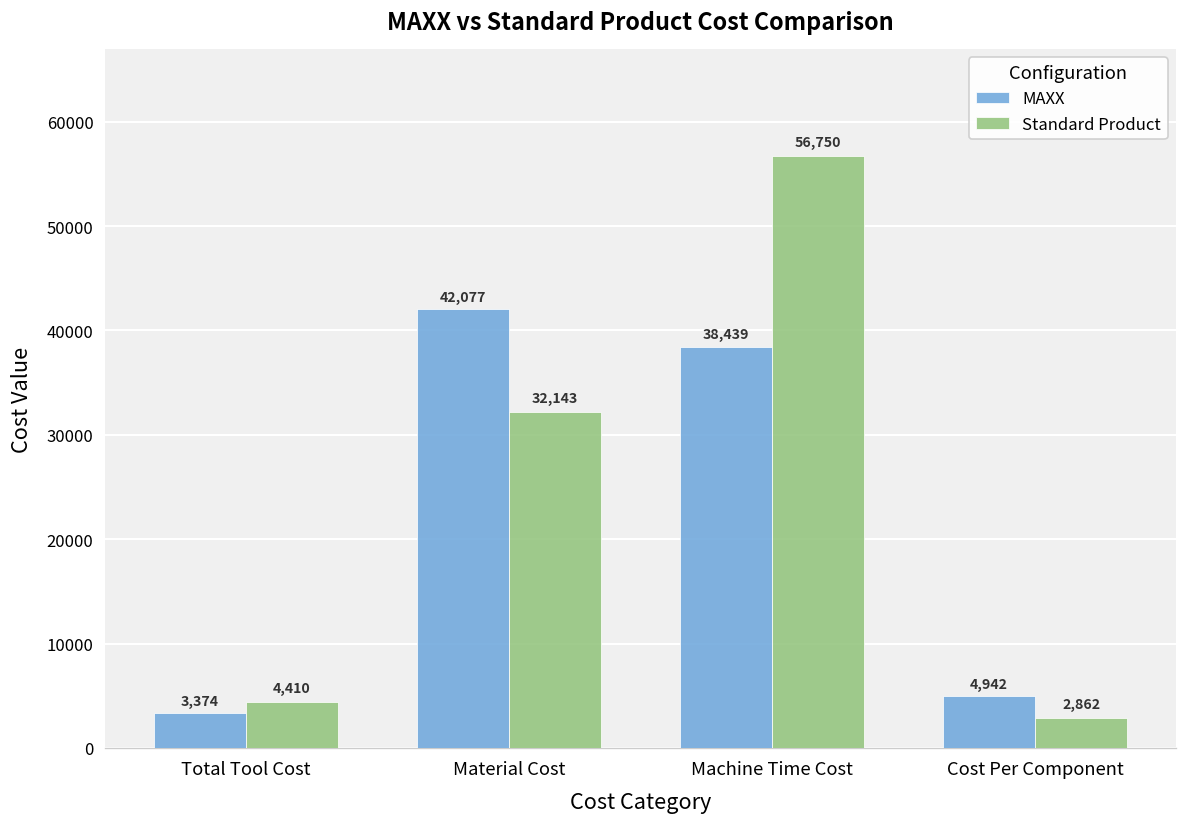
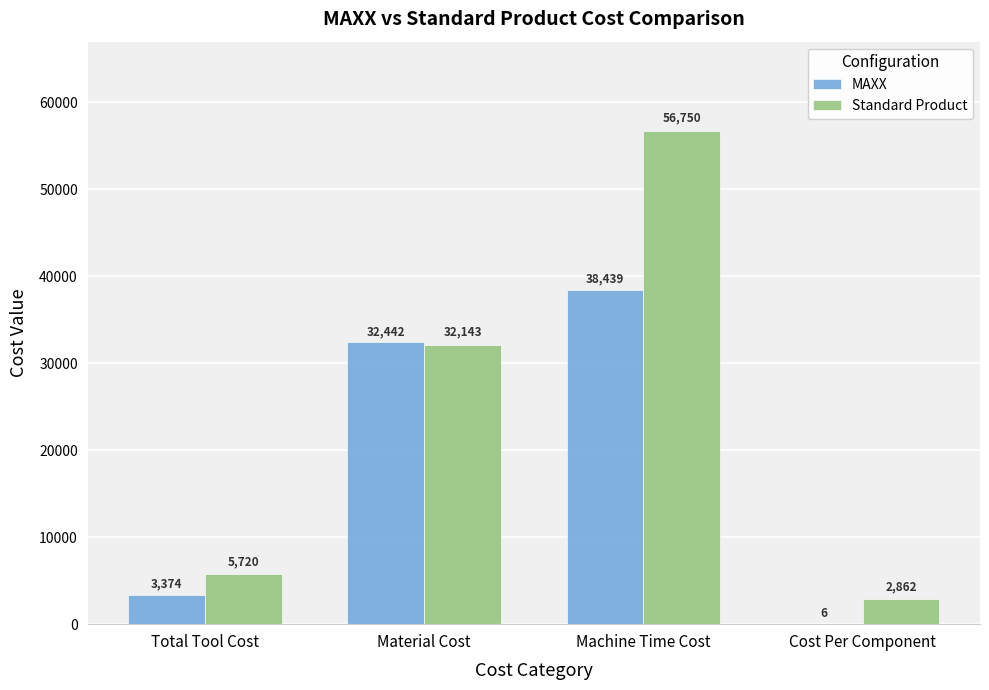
Standard Product, Total Tool Cost: 4,410 -> 5,720
MAXX, Material Cost: 42,077 -> 32,442
MAXX, Cost Per Component: 4,942 -> 6
